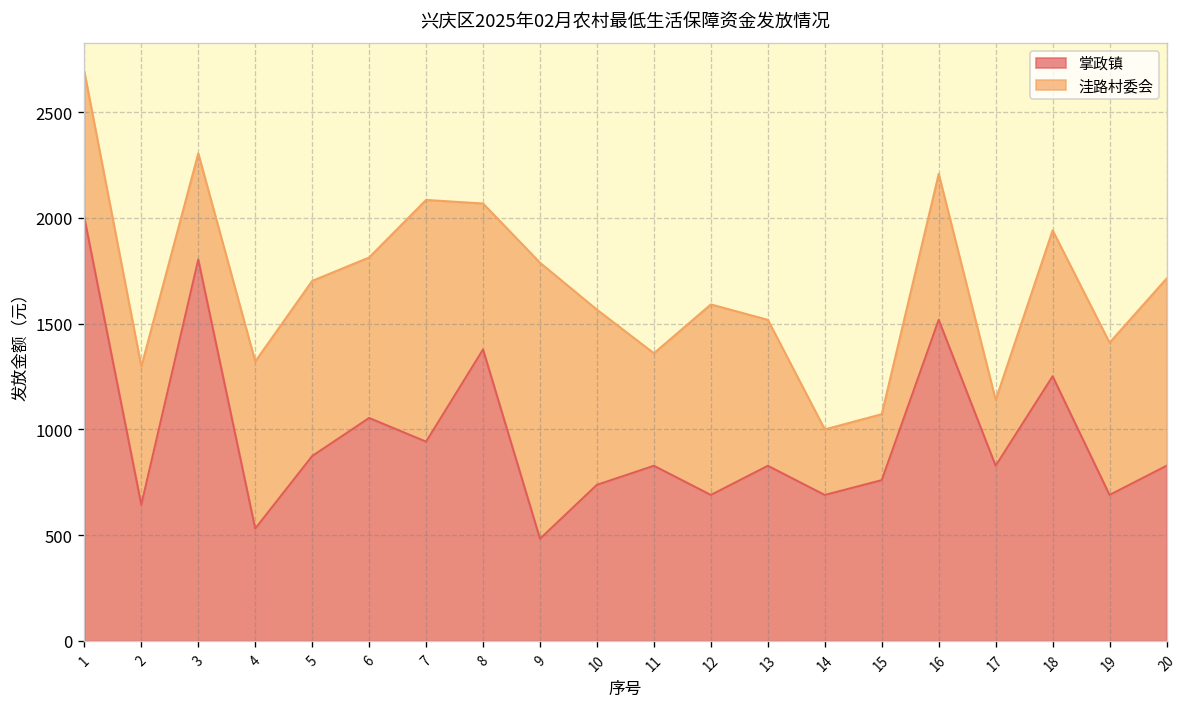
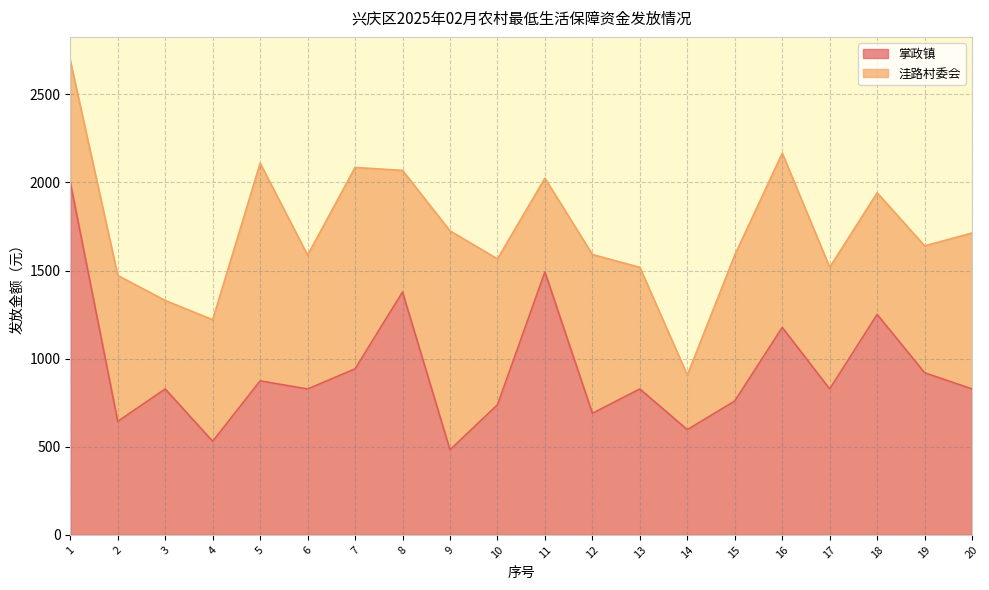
洼路村委会, 2: 650 -> 830
掌政镇, 3: 1800 -> 830
洼路村委会, 4: 790 -> 690
洼路村委会, 5: 830 -> 1240
掌政镇, 6: 1050 -> 830
洼路村委会, 9: 1310 -> 1240
掌政镇, 11: 830 -> 1490
掌政镇, 14: 690 -> 600
洼路村委会, 15: 310 -> 830
掌政镇, 16: 1520 -> 1180
洼路村委会, 16: 690 -> 990
洼路村委会, 17: 310 -> 690
掌政镇, 19: 690 -> 920
